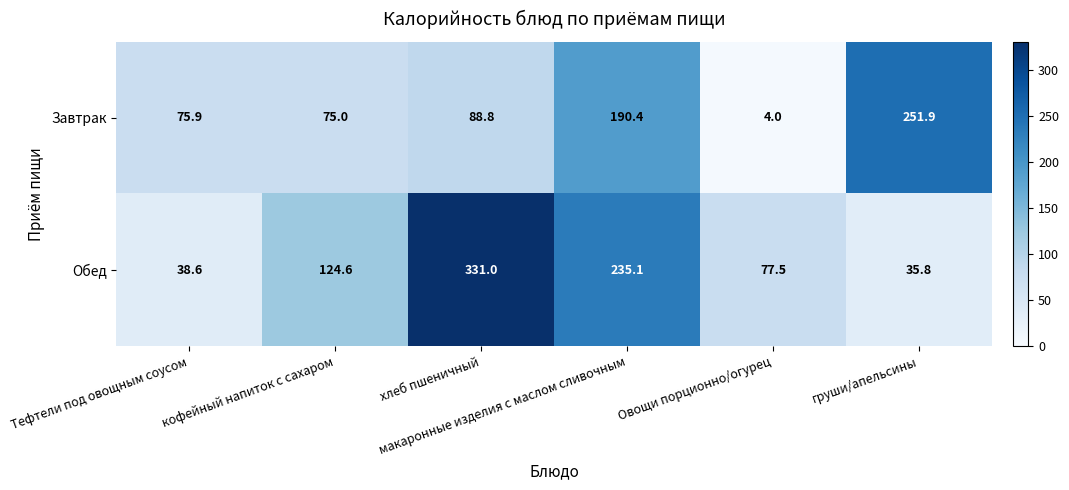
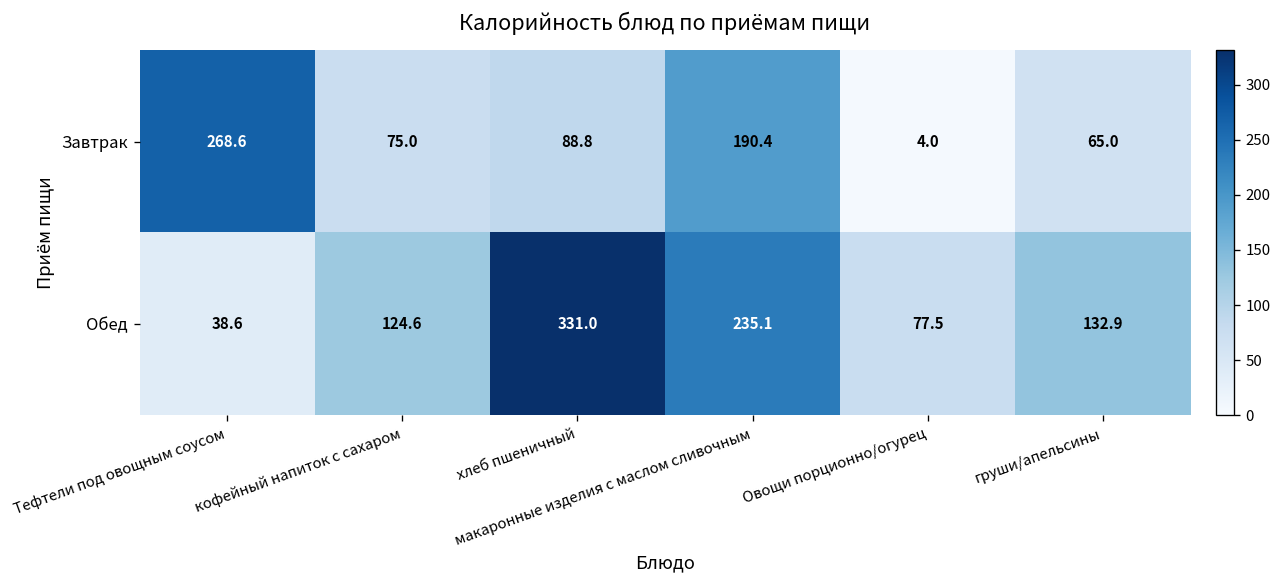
Завтрак, Тефтели под овощным соусом: 75.9 -> 268.6
Завтрак, груши/апельсины: 251.9 -> 65.0
Обед, груши/апельсины: 35.8 -> 132.9
